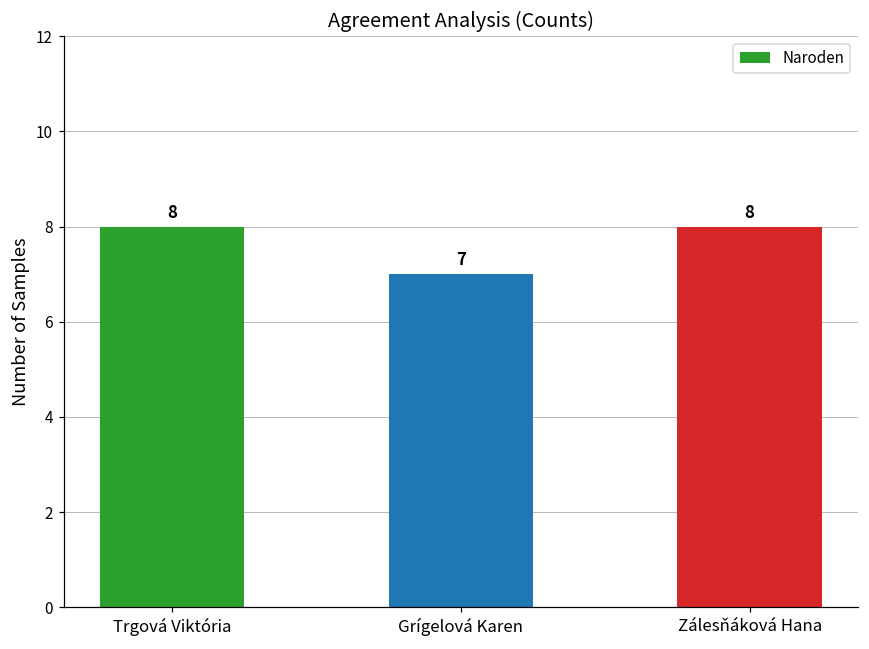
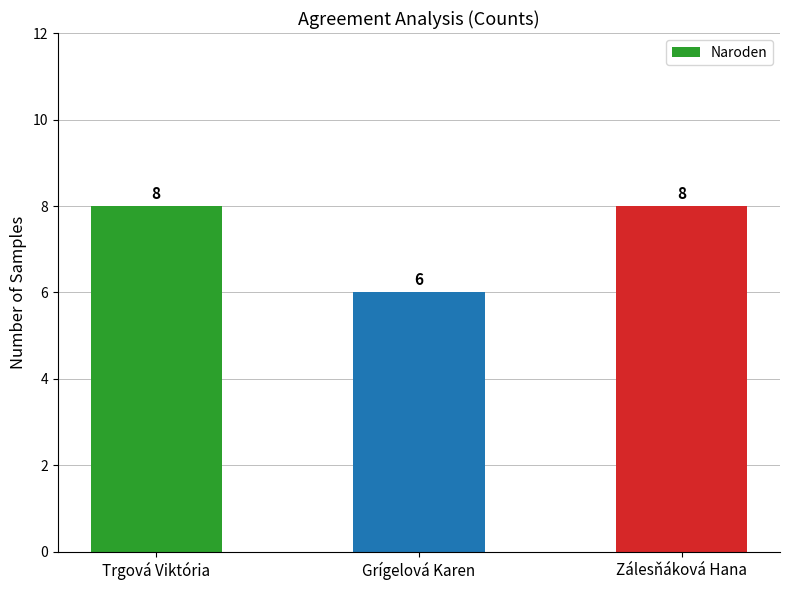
Grígelová Karen: 7 -> 6
